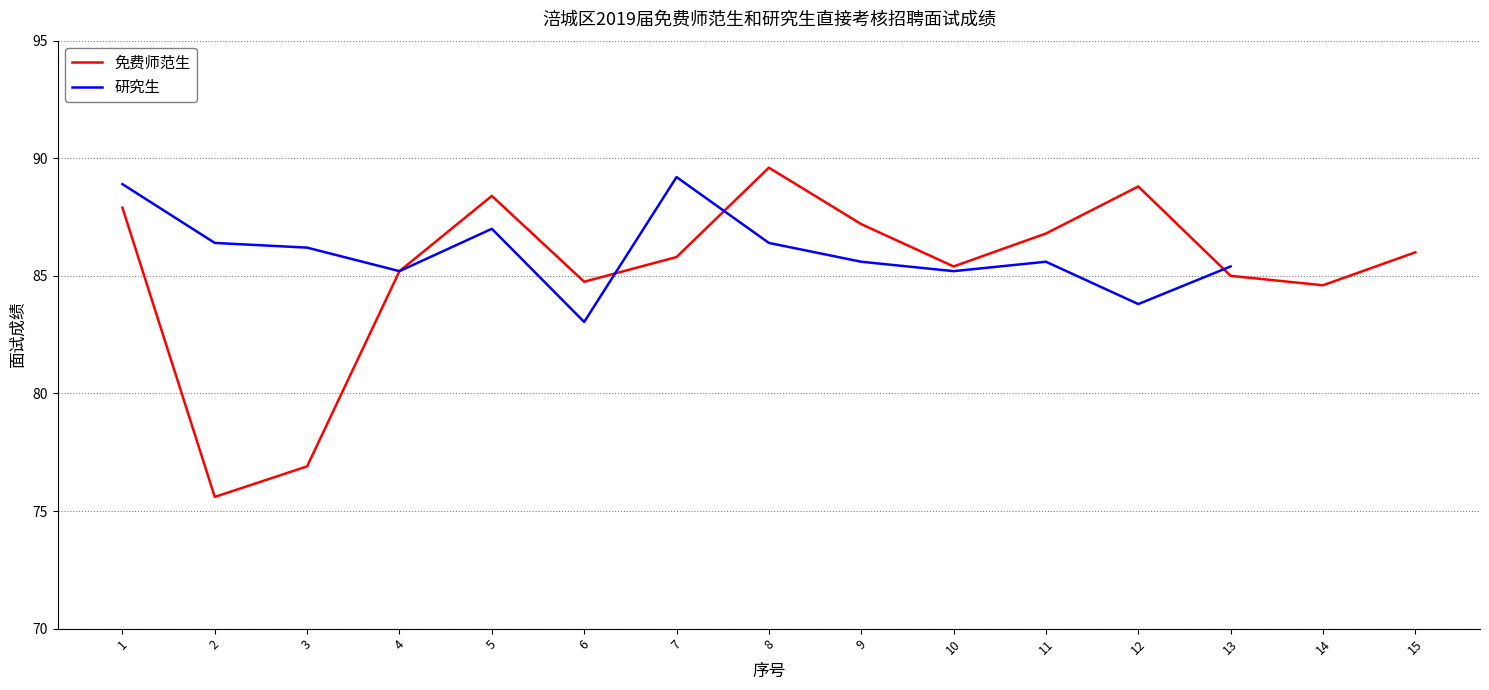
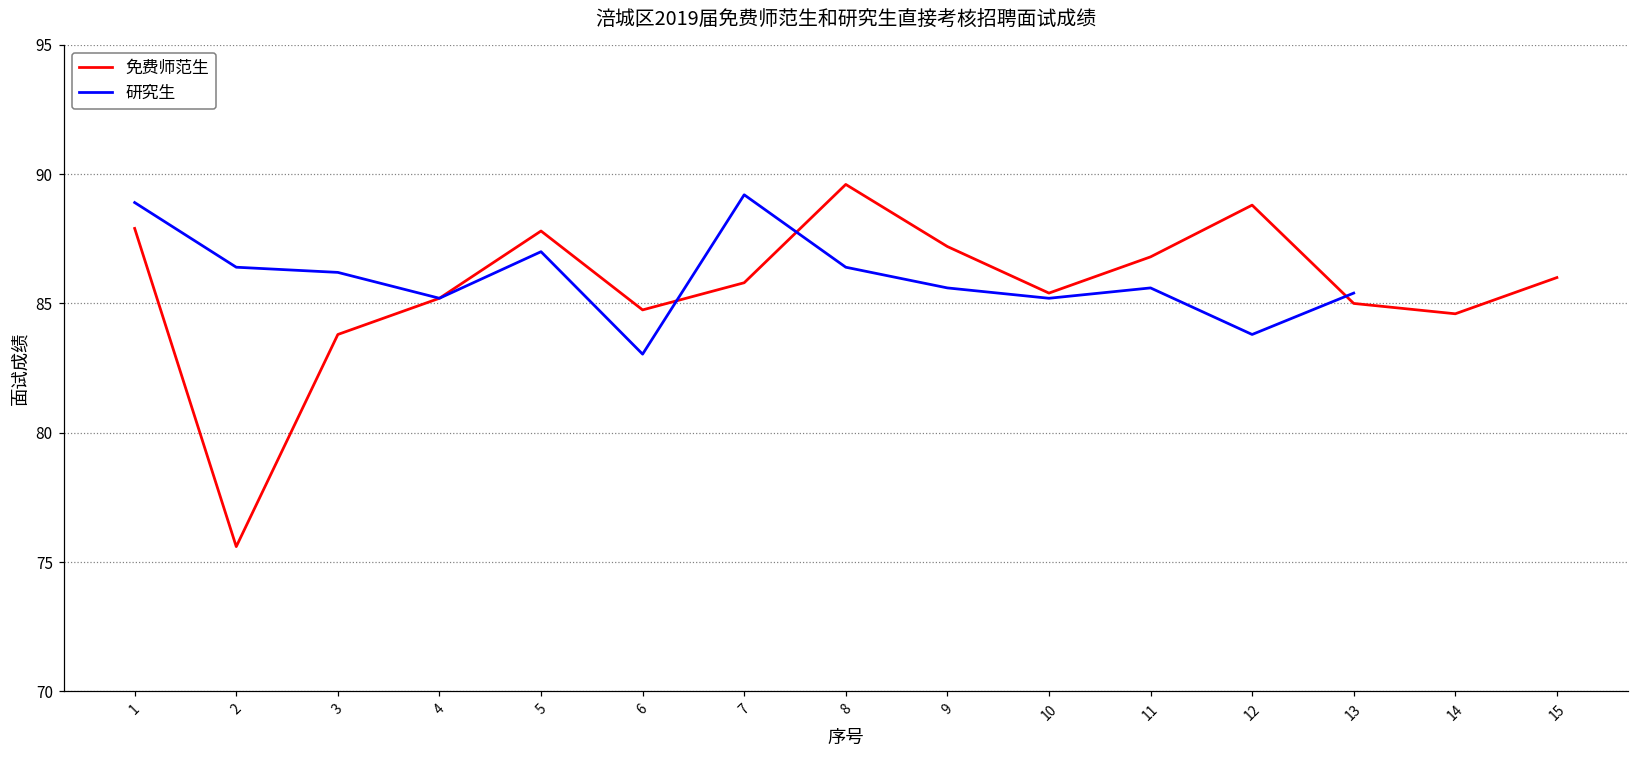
免费师范生, 3: 76.9 -> 83.8
免费师范生, 5: 88.4 -> 87.8
